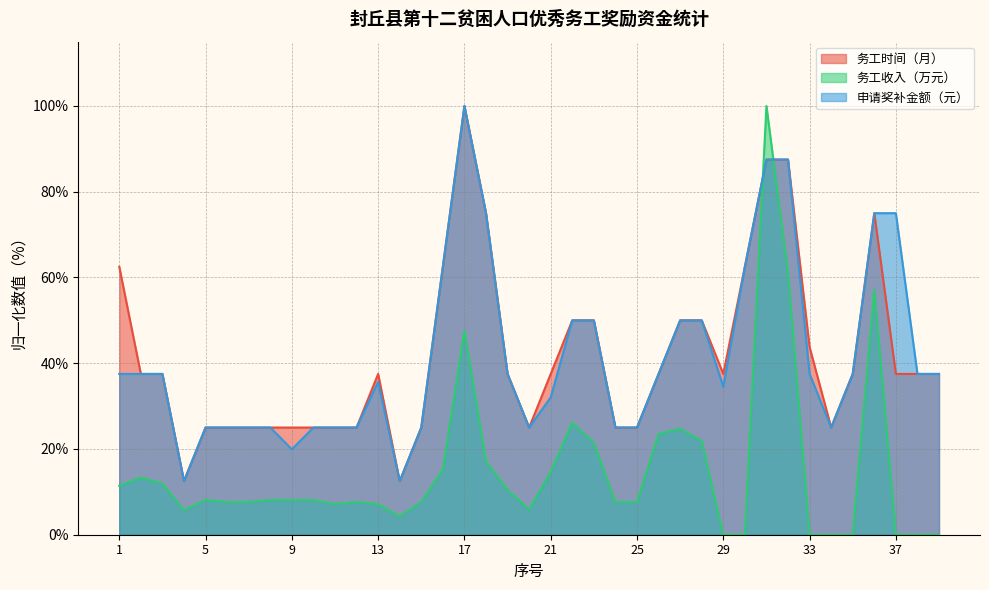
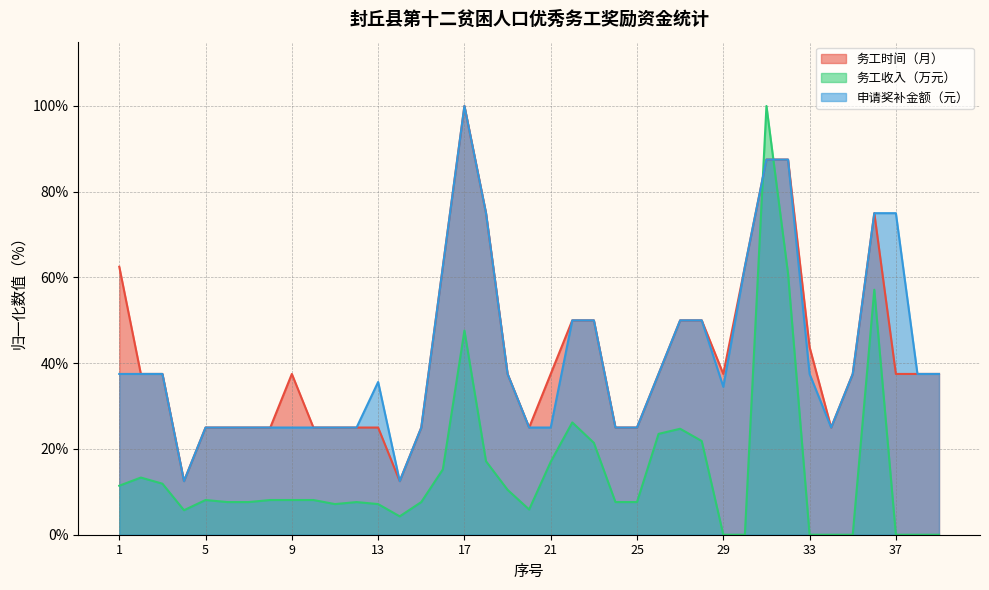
务工时间（月）, 9: 25% -> 38%
申请奖补金额（元）, 9: 20% -> 25%
务工时间（月）, 13: 38% -> 25%
务工收入（万元）, 21: 15% -> 17%
申请奖补金额（元）, 21: 32% -> 25%
